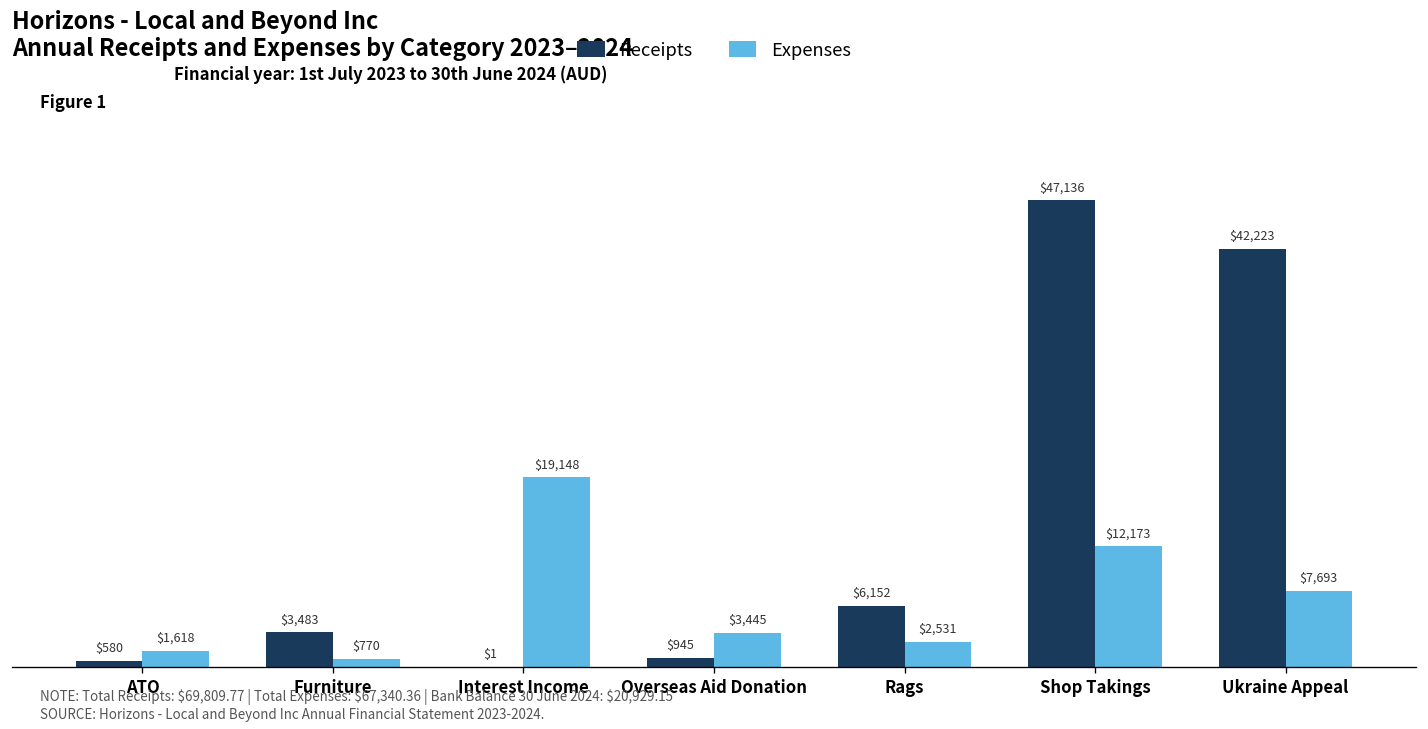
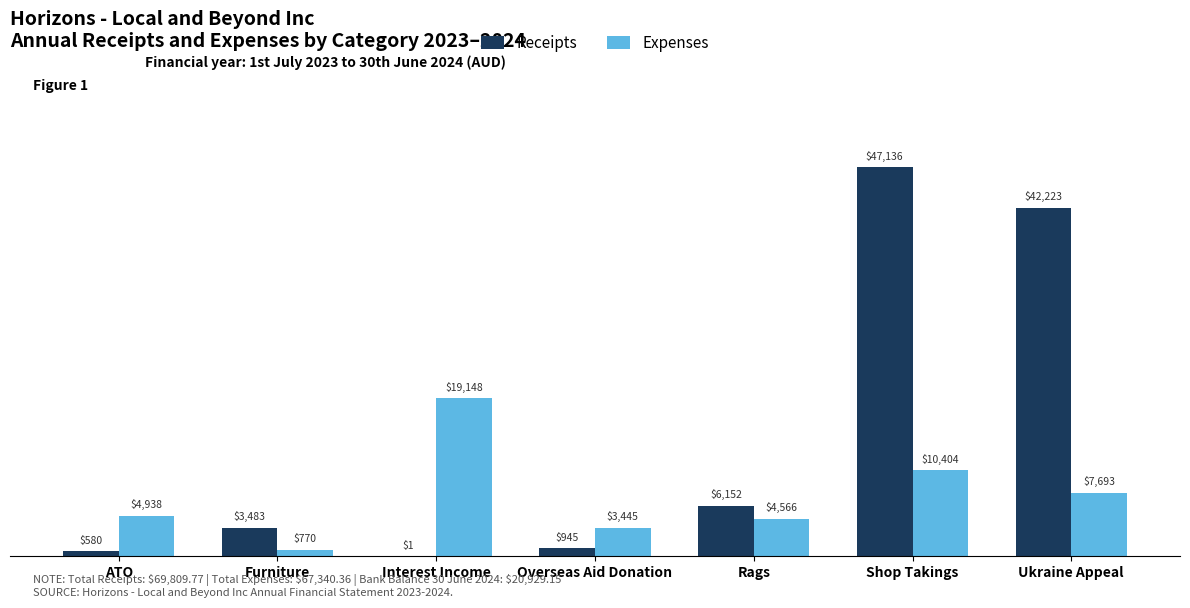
Expenses, ATO: $1,618 -> $4,938
Expenses, Rags: $2,531 -> $4,566
Expenses, Shop Takings: $12,173 -> $10,404
